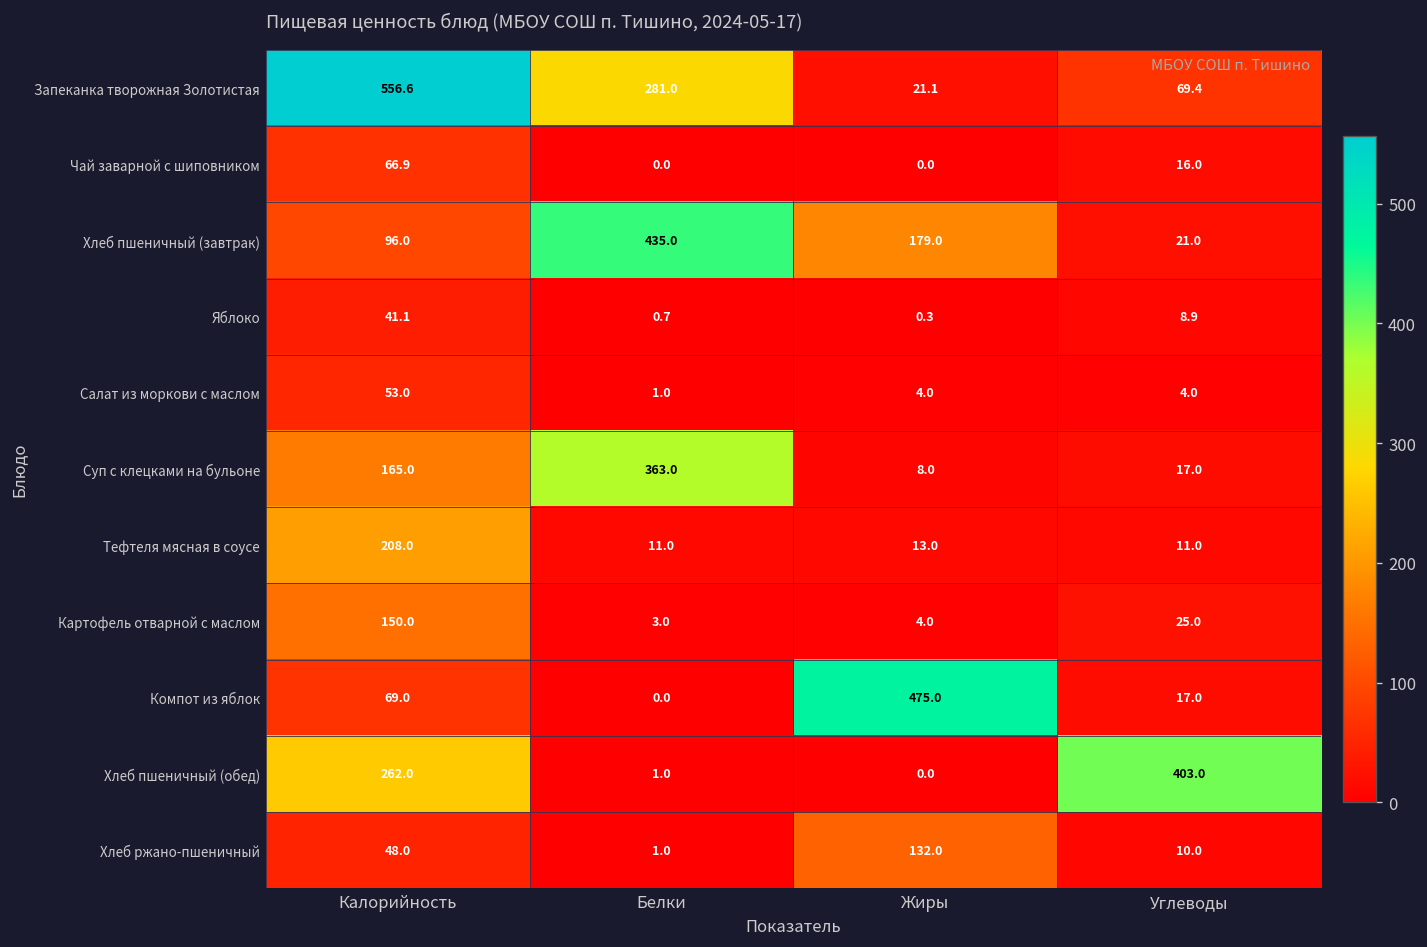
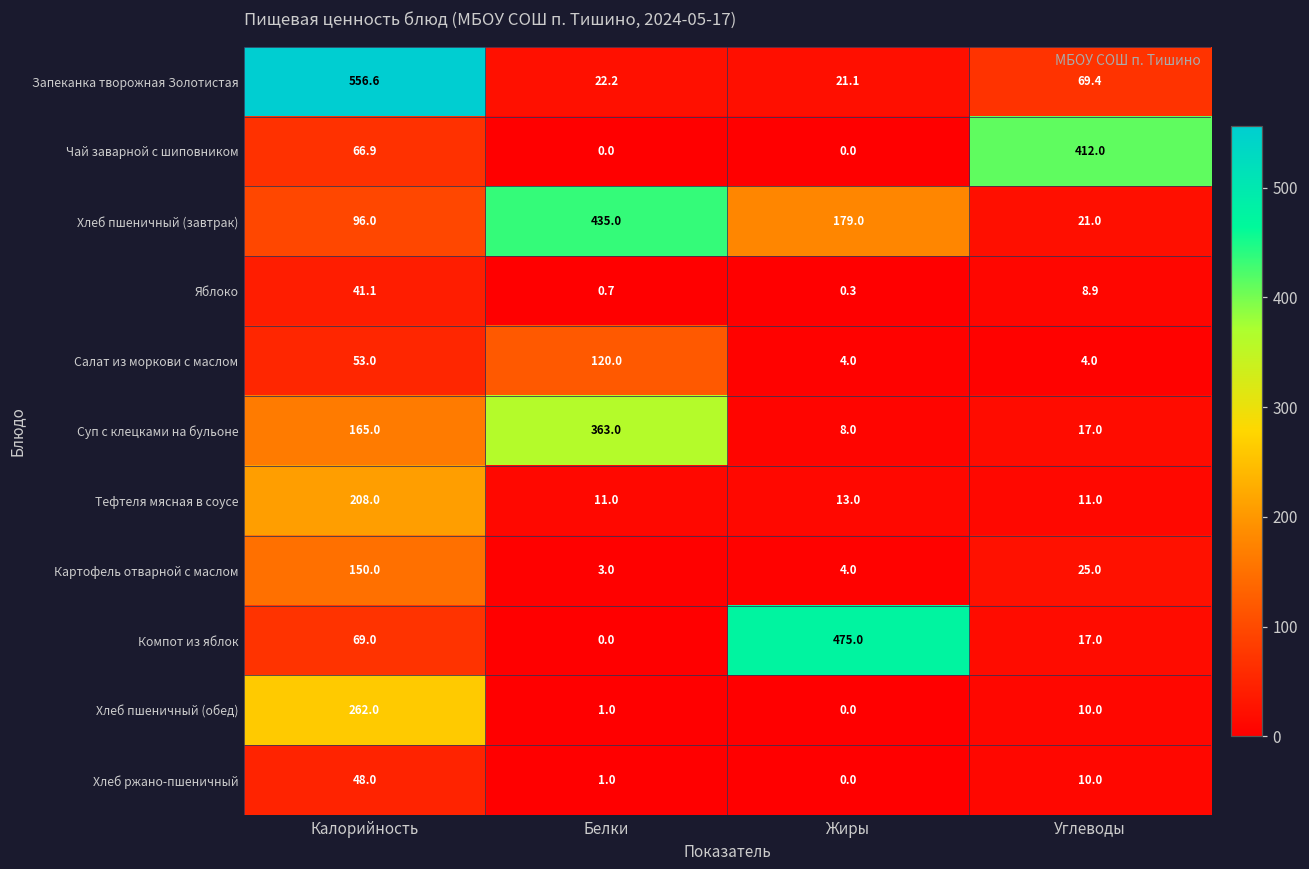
Запеканка творожная Золотистая, Белки: 281.0 -> 22.2
Чай заварной с шиповником, Углеводы: 16.0 -> 412.0
Салат из моркови с маслом, Белки: 1.0 -> 120.0
Хлеб пшеничный (обед), Углеводы: 403.0 -> 10.0
Хлеб ржано-пшеничный, Жиры: 132.0 -> 0.0
